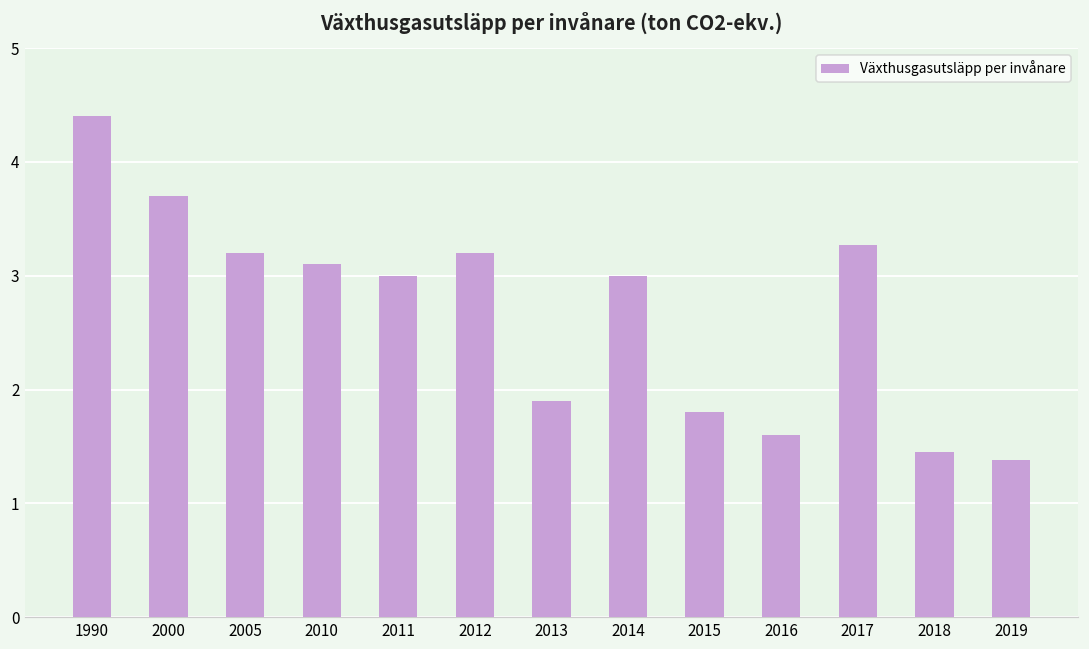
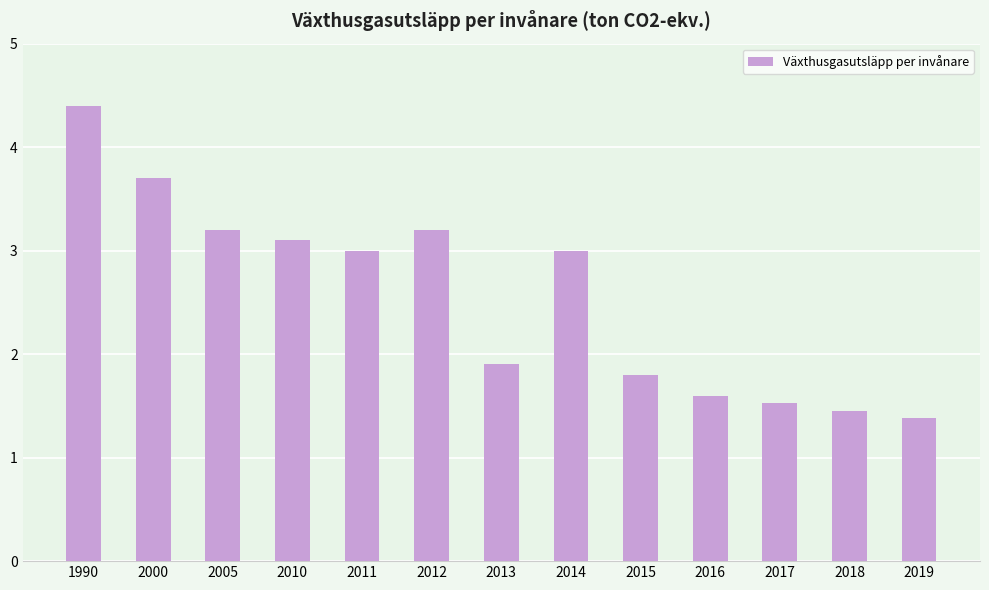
2017: 3.27 -> 1.53
